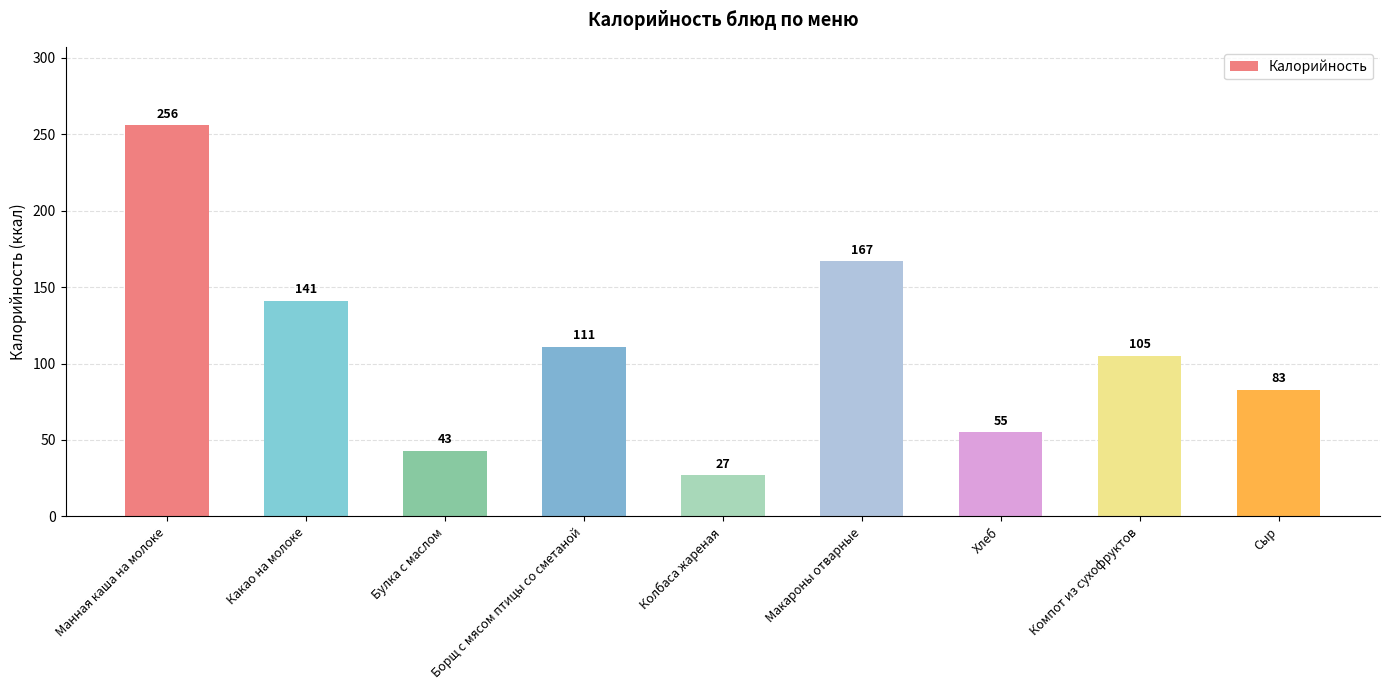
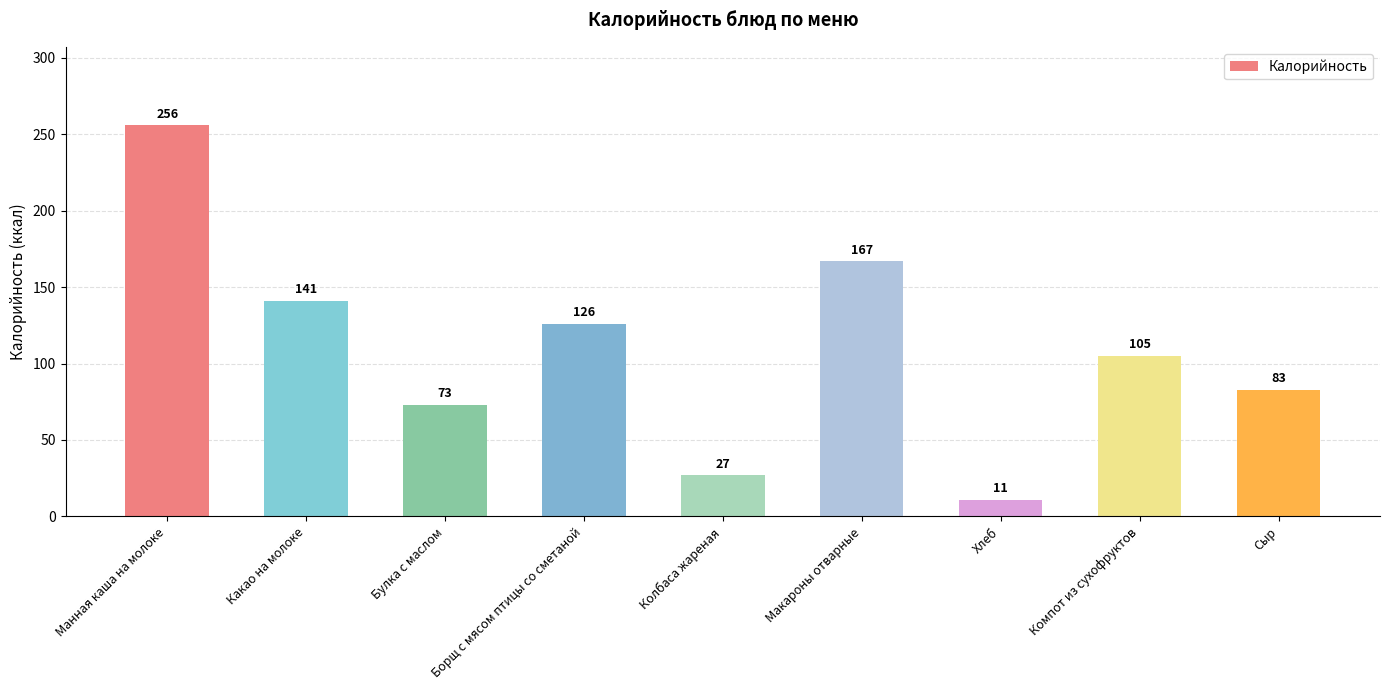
Булка с маслом: 43 -> 73
Борщ с мясом птицы со сметаной: 111 -> 126
Хлеб: 55 -> 11
